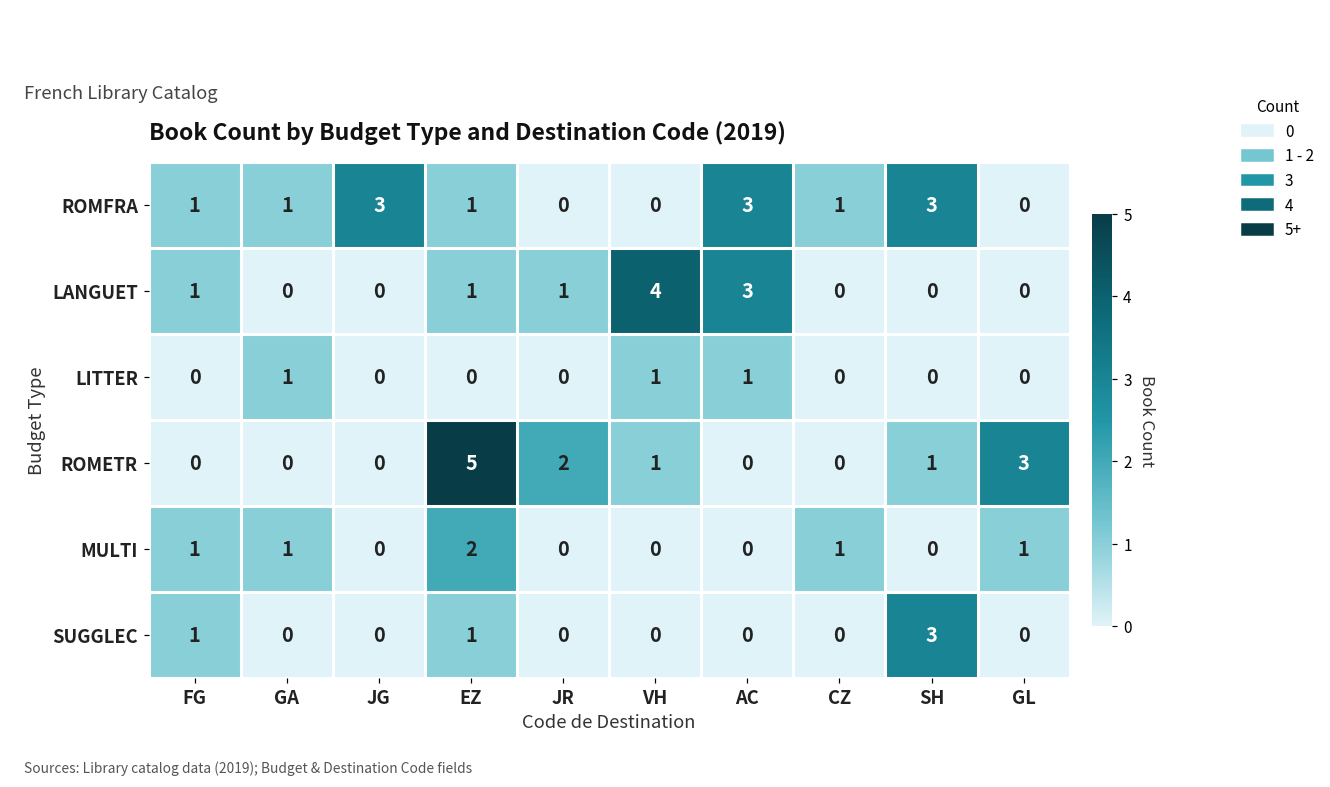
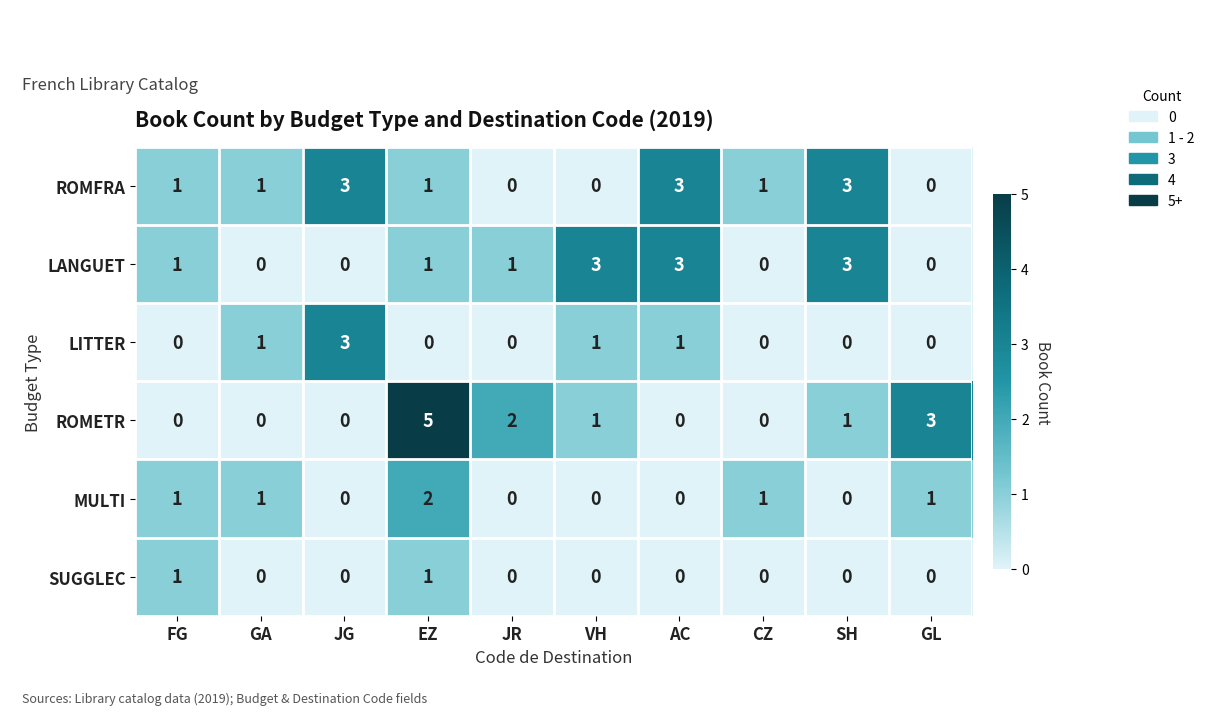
LANGUET, VH: 4 -> 3
LANGUET, SH: 0 -> 3
LITTER, JG: 0 -> 3
SUGGLEC, SH: 3 -> 0
